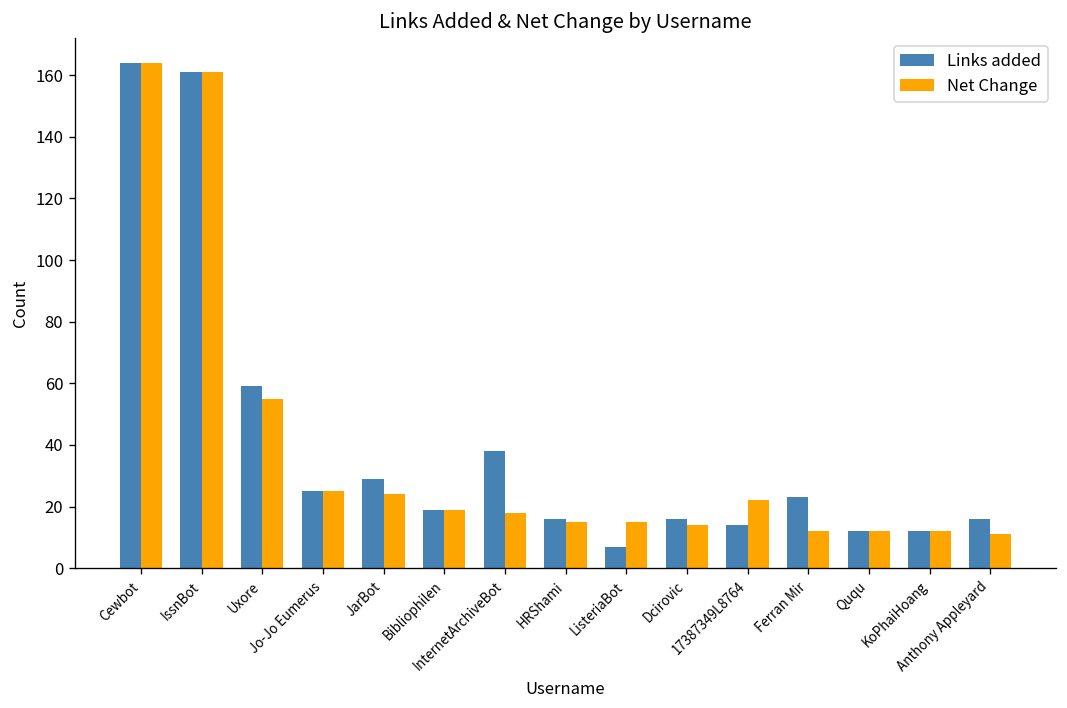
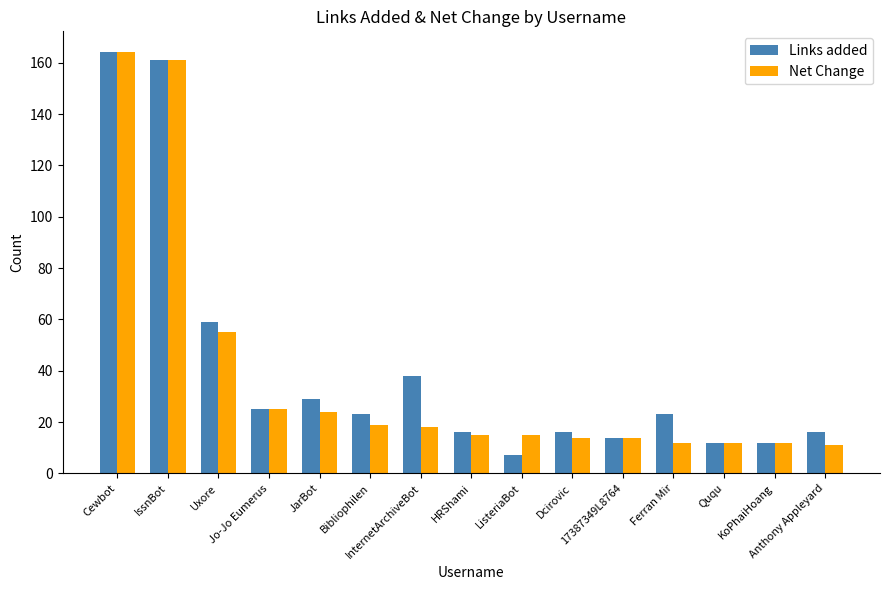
Links added, Bibliophilen: 19 -> 23
Net Change, 17387349L8764: 22 -> 14
